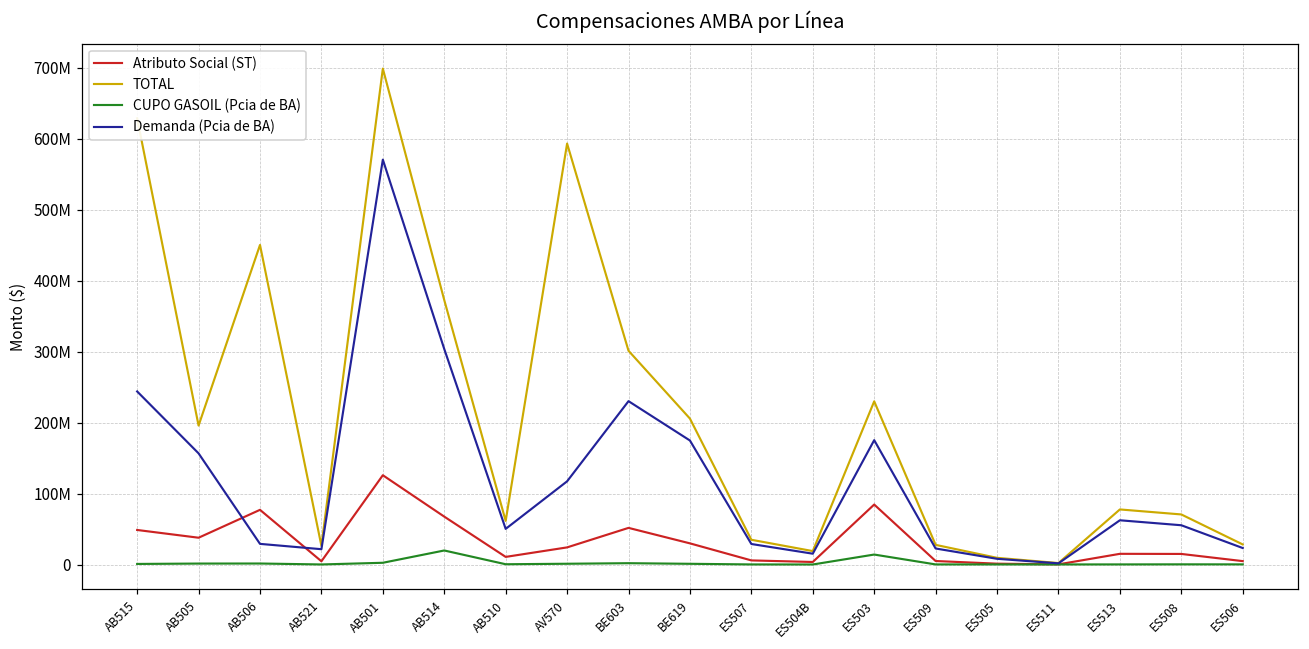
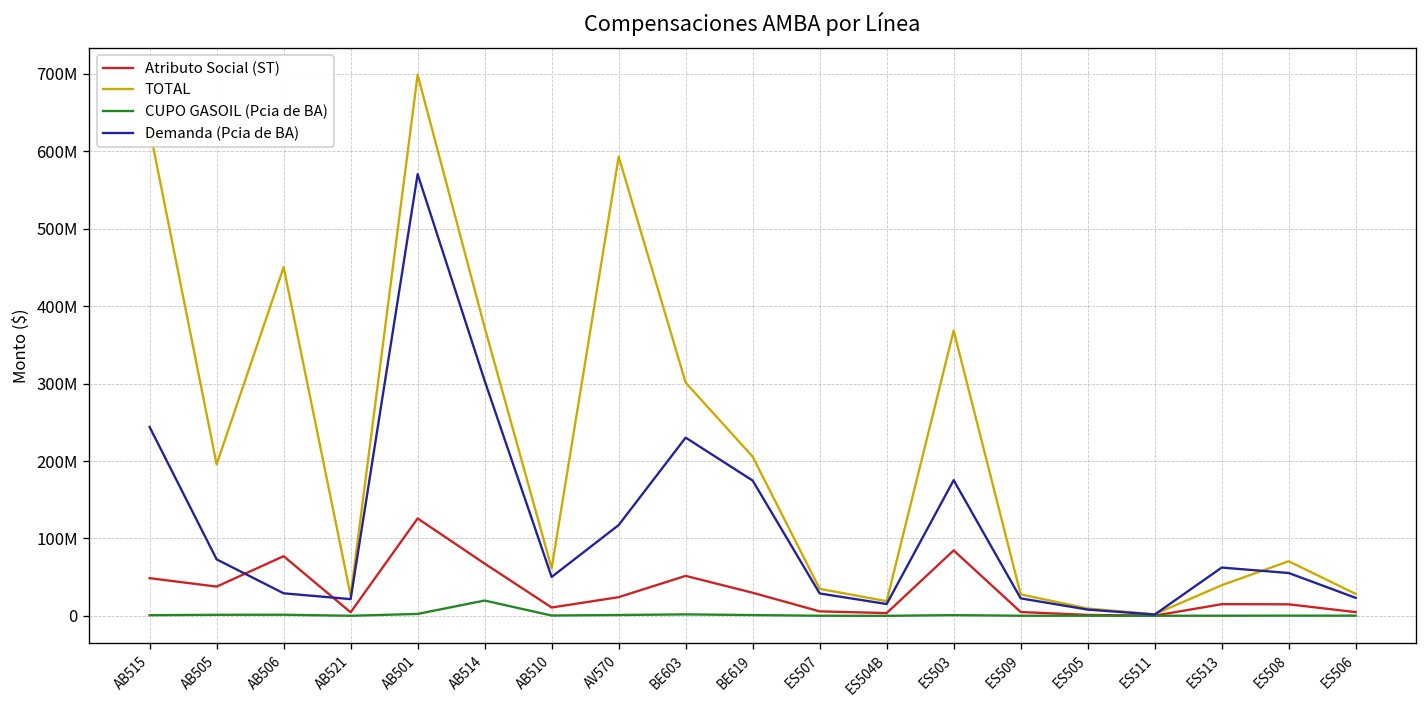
Demanda (Pcia de BA), AB505: 160000000 -> 70000000
TOTAL, ES503: 230000000 -> 370000000
CUPO GASOIL (Pcia de BA), ES503: 10000000 -> 0
TOTAL, ES513: 80000000 -> 40000000
